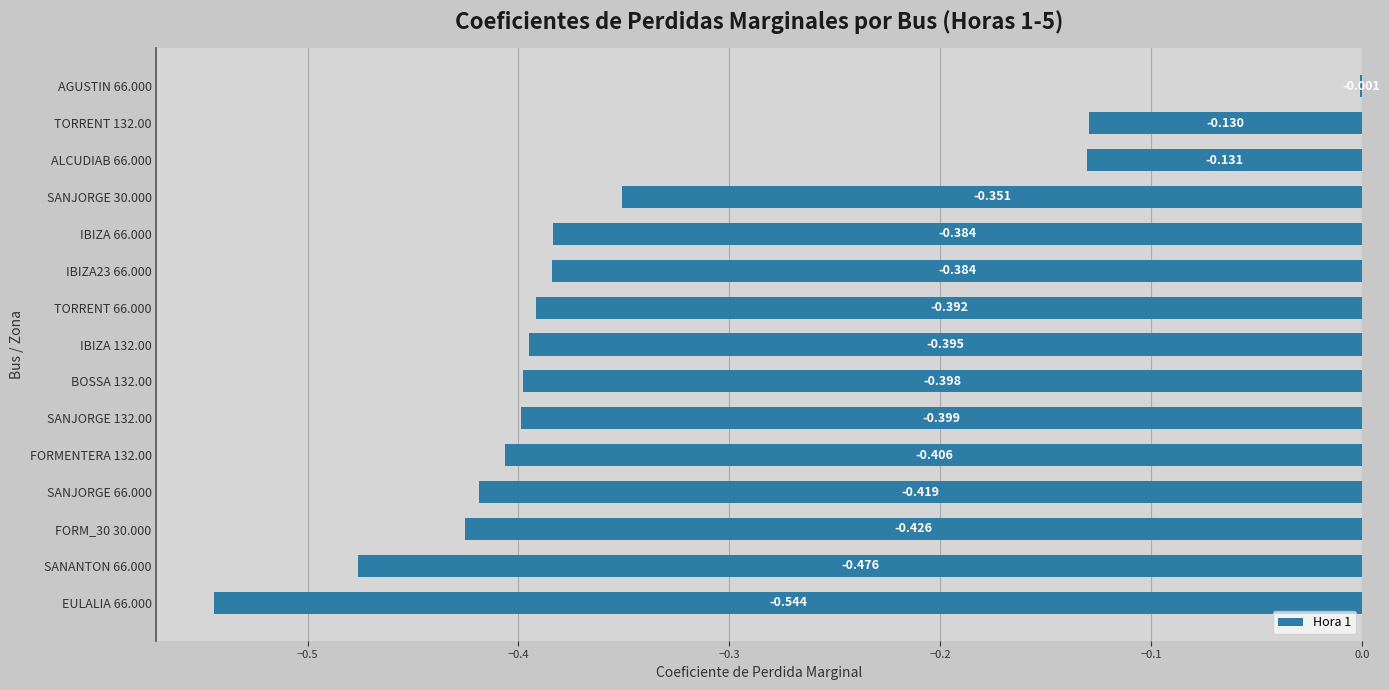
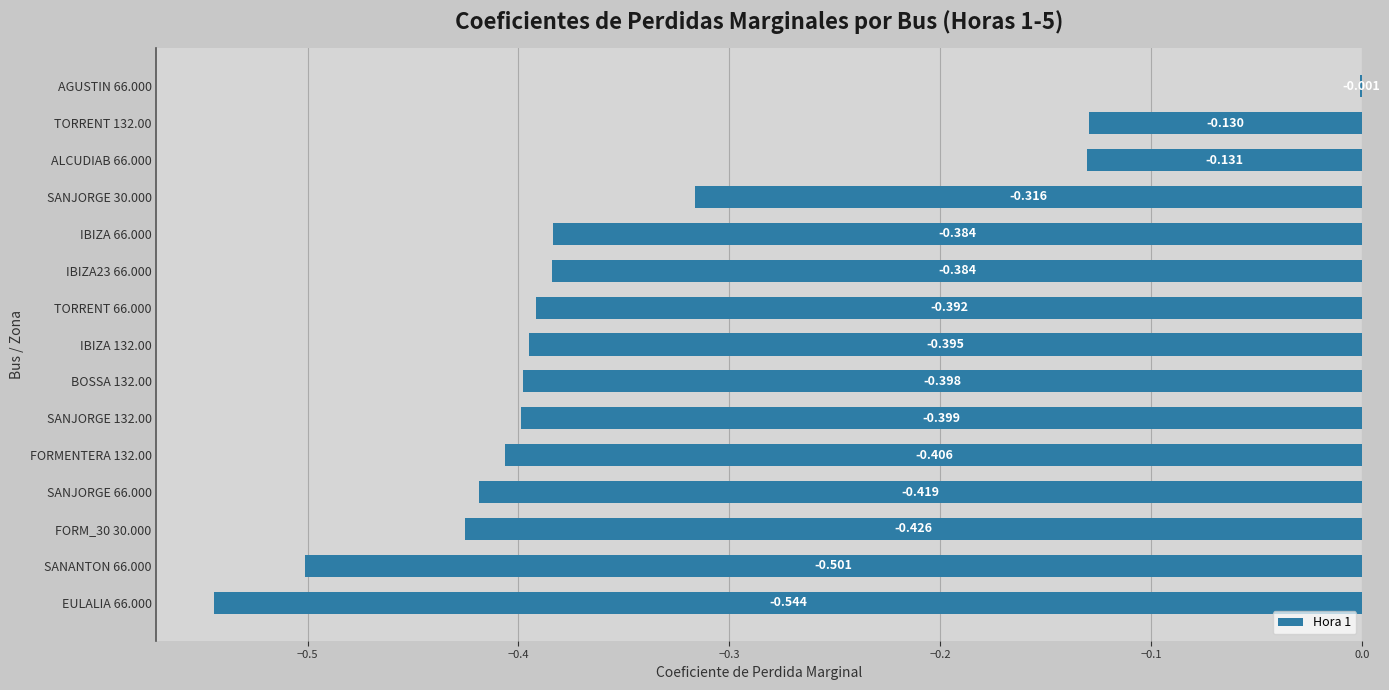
SANJORGE 30.000: -0.351 -> -0.316
SANANTON 66.000: -0.476 -> -0.501
